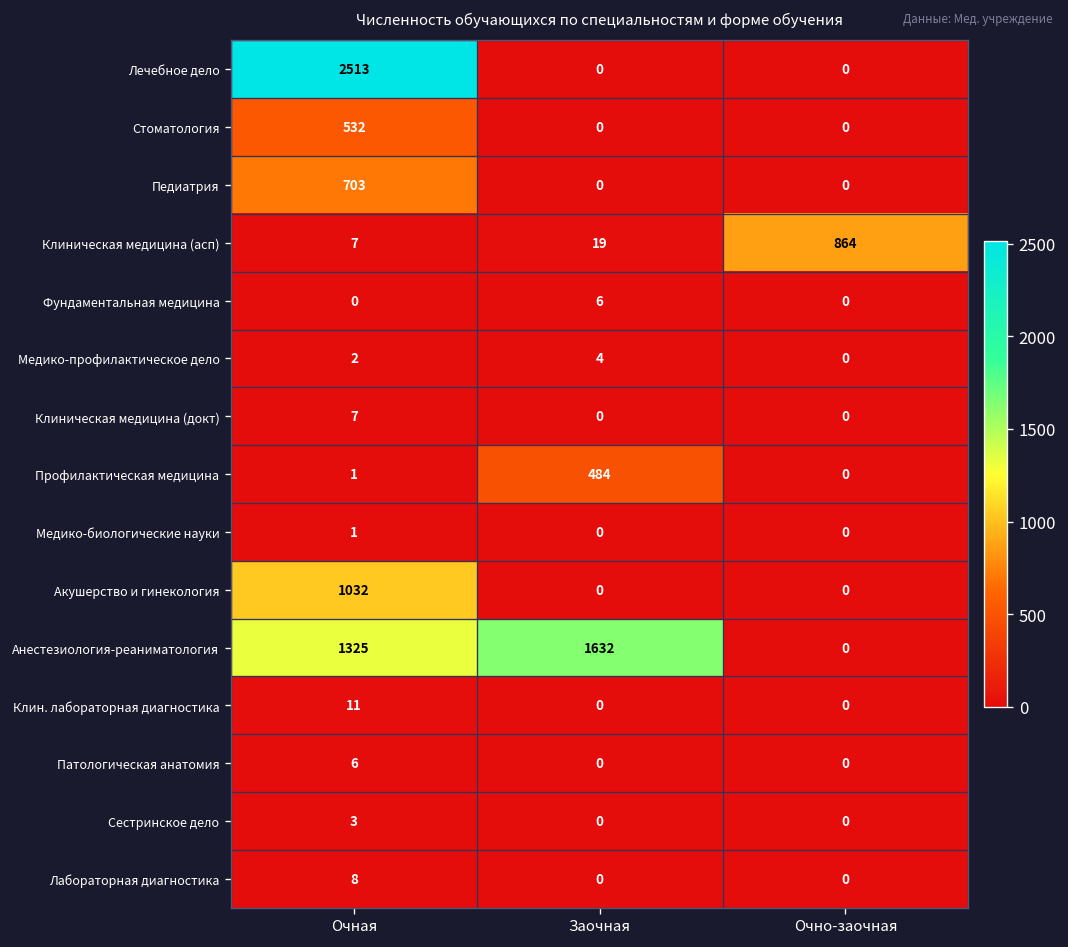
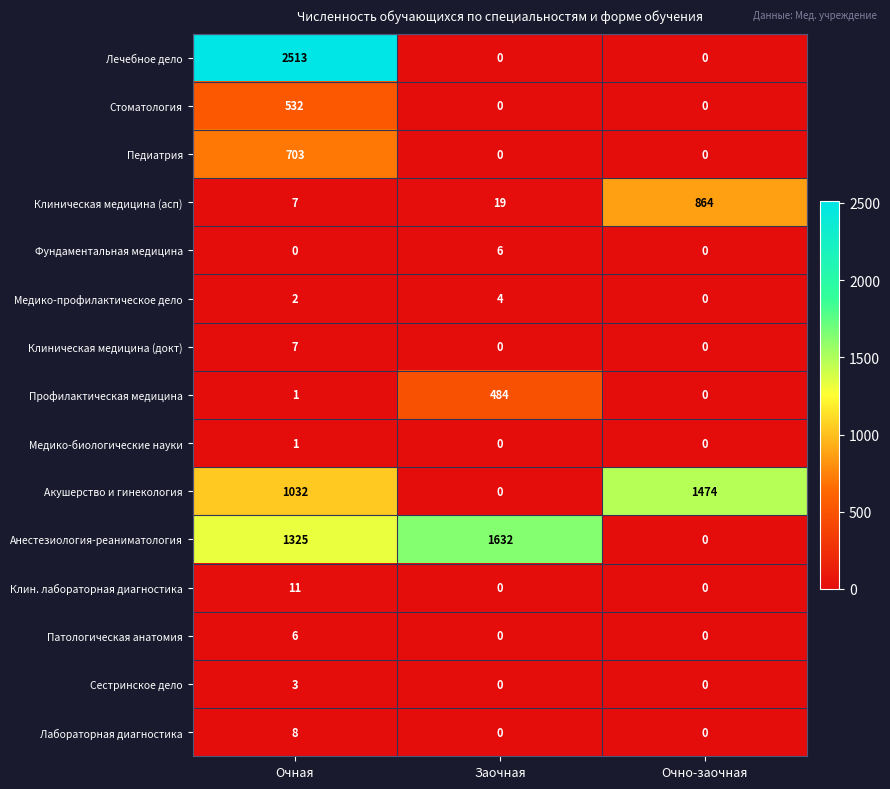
Акушерство и гинекология, Очно-заочная: 0 -> 1474
